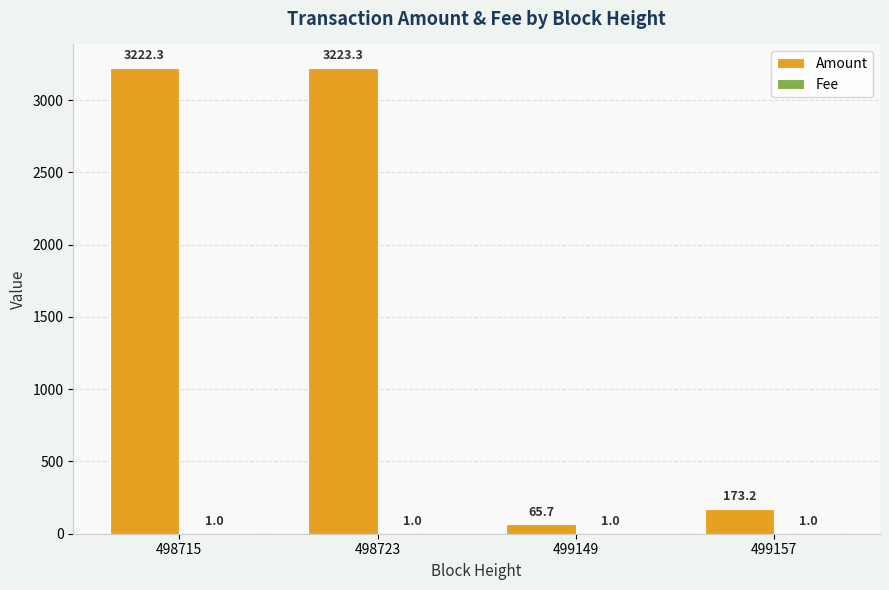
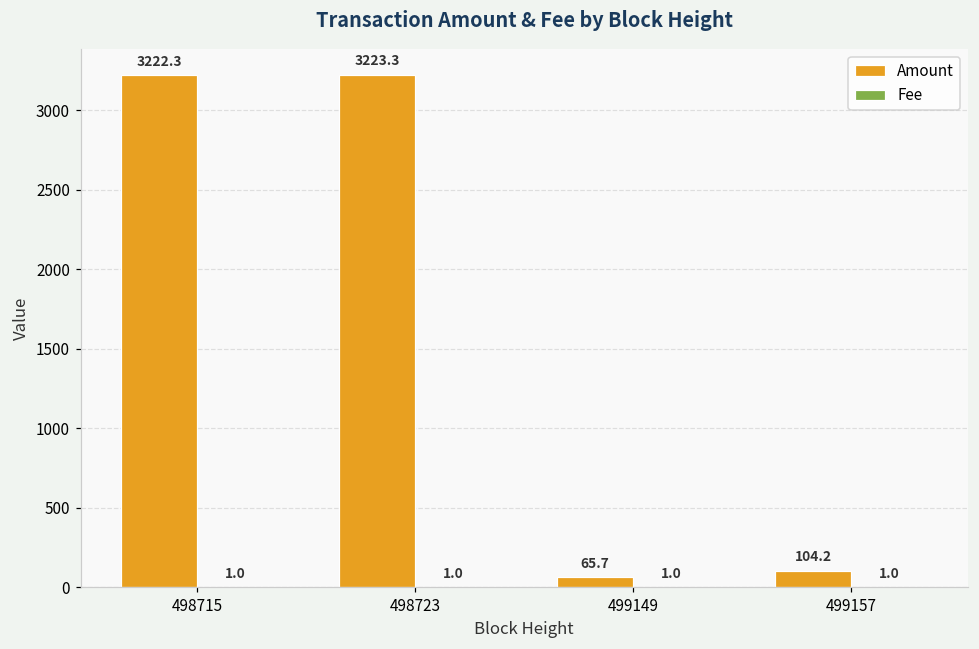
Amount, 499157: 173.2 -> 104.2
